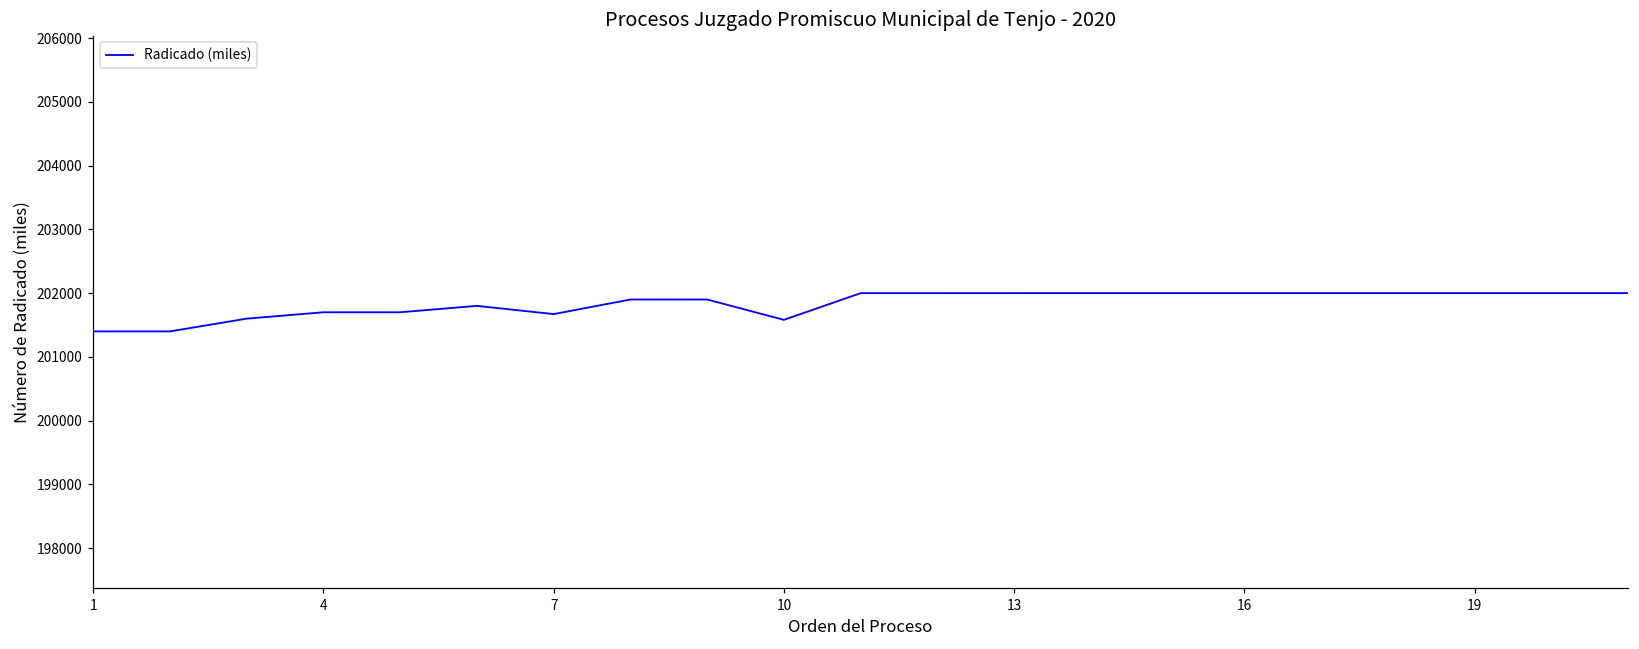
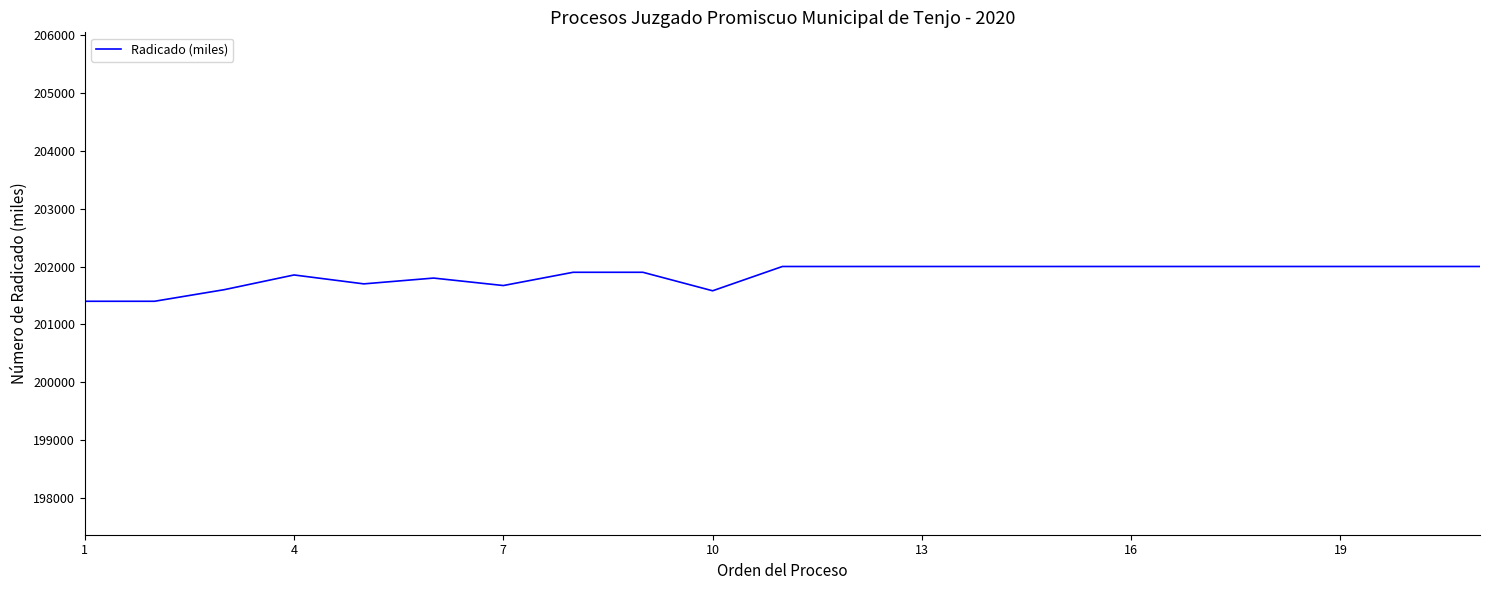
4: 201700 -> 201900
